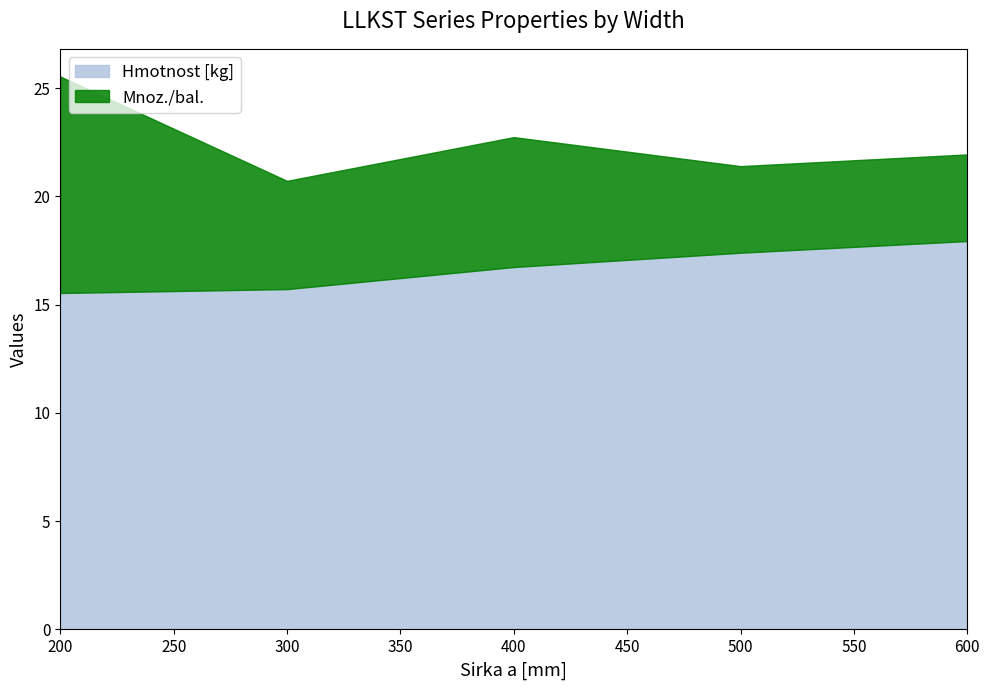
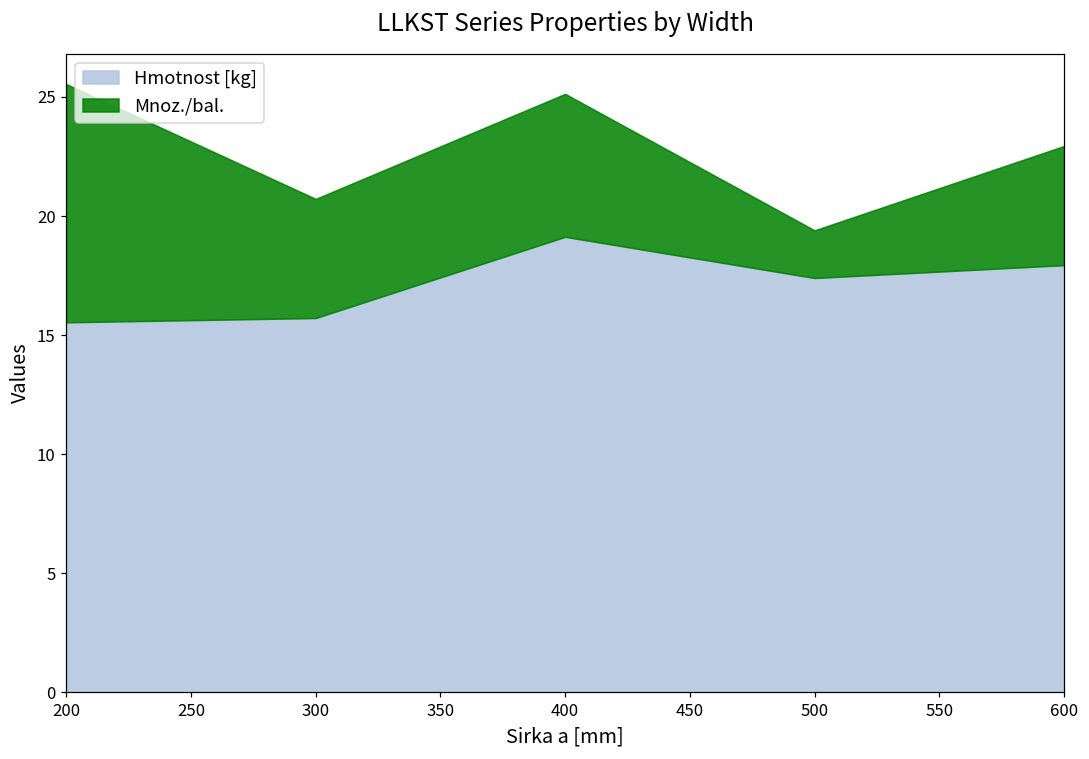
Hmotnost [kg], 400: 16.7 -> 19.1
Mnoz./bal., 500: 4 -> 2
Mnoz./bal., 600: 4 -> 5
